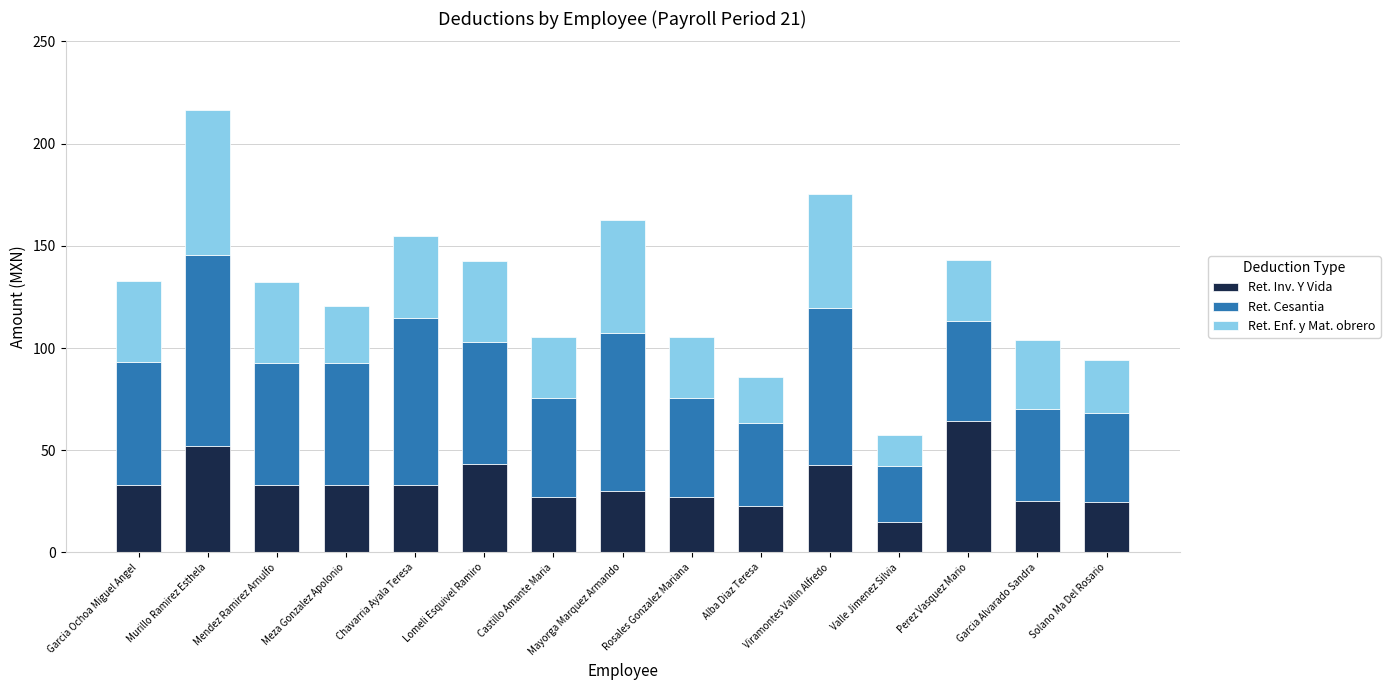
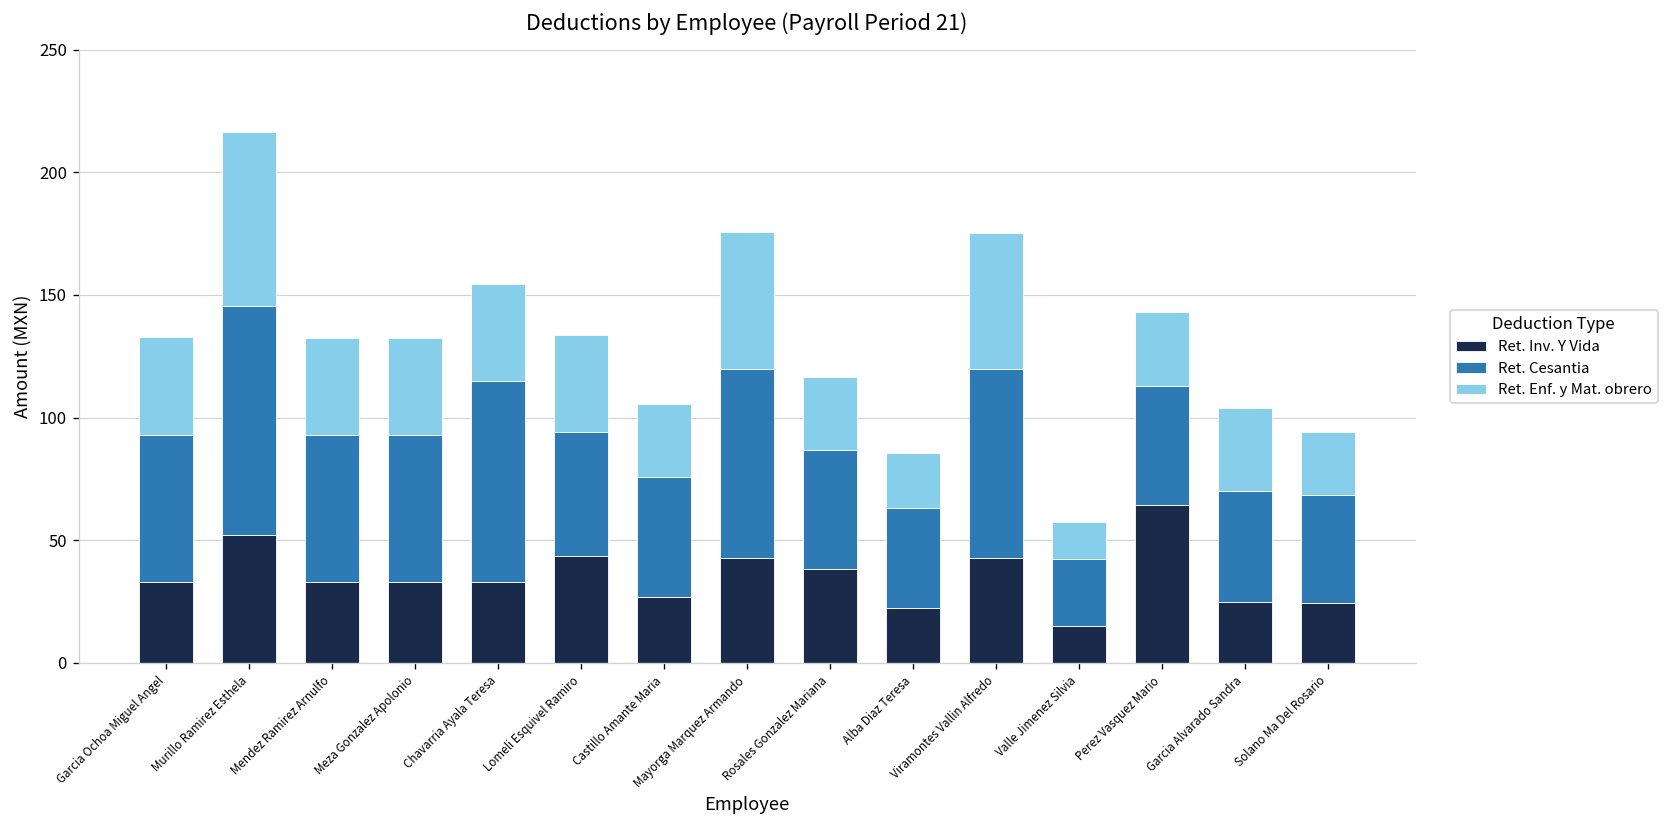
Ret. Enf. y Mat. obrero, Meza Gonzalez Apolonio: 28 -> 40
Ret. Cesantia, Lomeli Esquivel Ramiro: 60 -> 51
Ret. Inv. Y Vida, Mayorga Marquez Armando: 30 -> 43
Ret. Inv. Y Vida, Rosales Gonzalez Mariana: 27 -> 38
